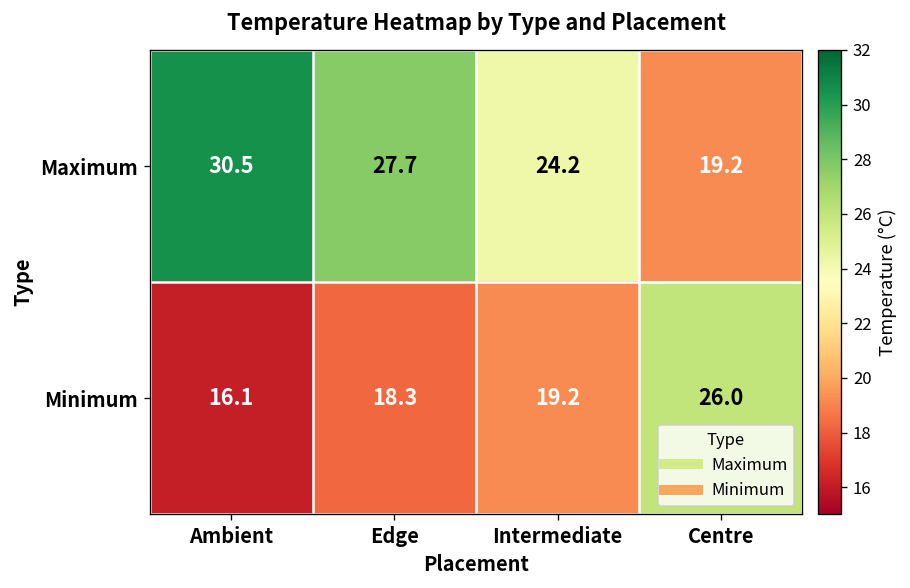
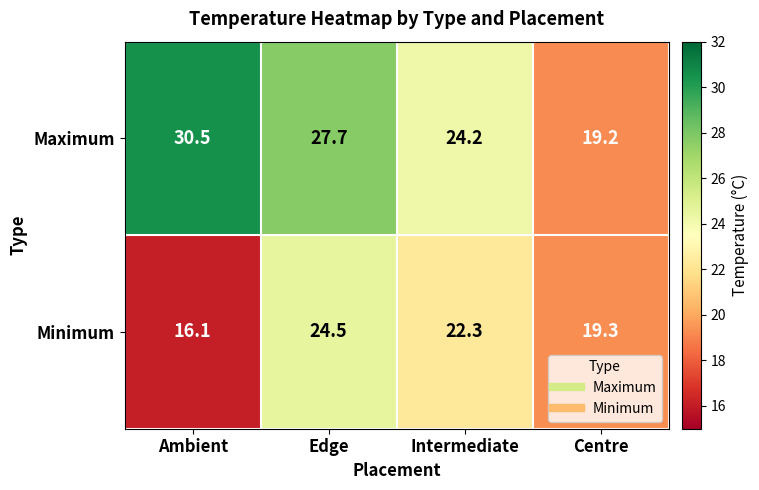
Minimum, Edge: 18.3 -> 24.5
Minimum, Intermediate: 19.2 -> 22.3
Minimum, Centre: 26.0 -> 19.3
